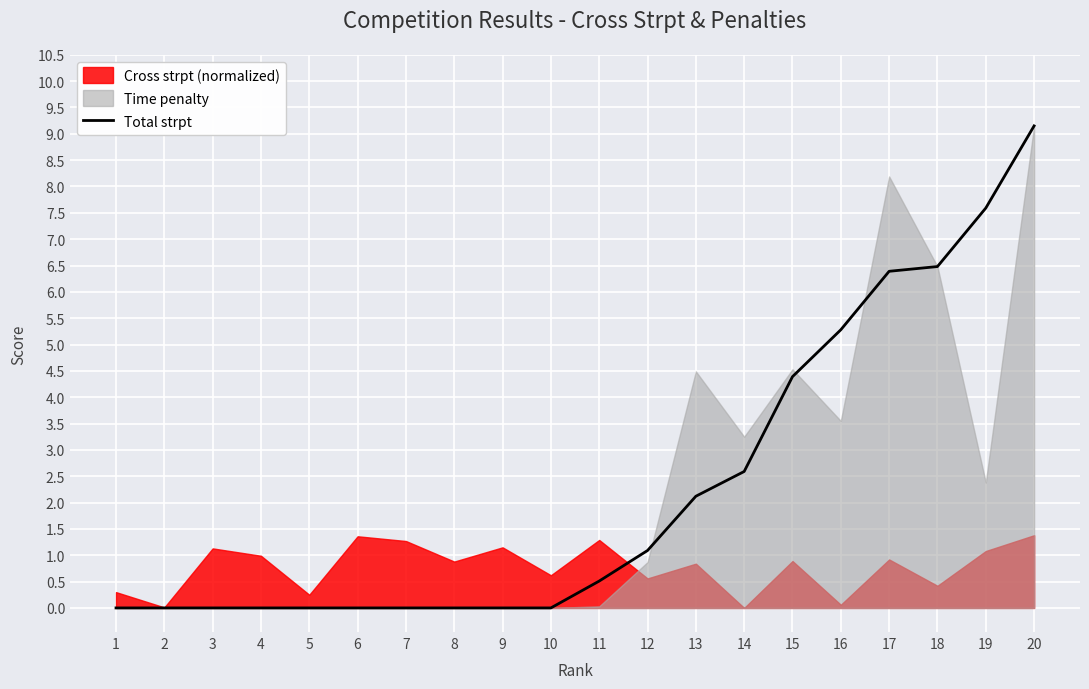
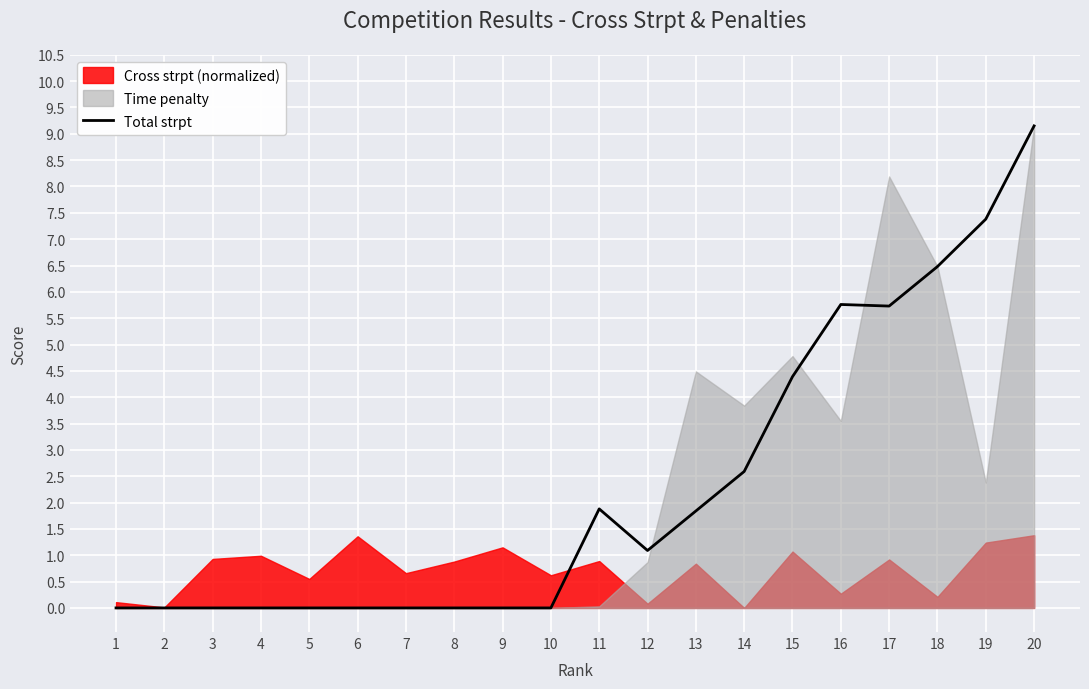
Cross strpt (normalized), 1: 0.3 -> 0.1
Cross strpt (normalized), 3: 1.1 -> 0.9
Cross strpt (normalized), 5: 0.3 -> 0.6
Cross strpt (normalized), 7: 1.3 -> 0.7
Total strpt, 11: 0.5 -> 1.9
Cross strpt (normalized), 11: 1.3 -> 0.9
Cross strpt (normalized), 12: 0.6 -> 0.1
Total strpt, 13: 2.1 -> 1.8
Time penalty, 14: 3.3 -> 3.8
Cross strpt (normalized), 15: 0.9 -> 1.1
Time penalty, 15: 4.5 -> 4.8
Total strpt, 16: 5.3 -> 5.8
Cross strpt (normalized), 16: 0.1 -> 0.3
Total strpt, 17: 6.4 -> 5.7
Cross strpt (normalized), 18: 0.4 -> 0.2
Total strpt, 19: 7.6 -> 7.4
Cross strpt (normalized), 19: 1.1 -> 1.2
